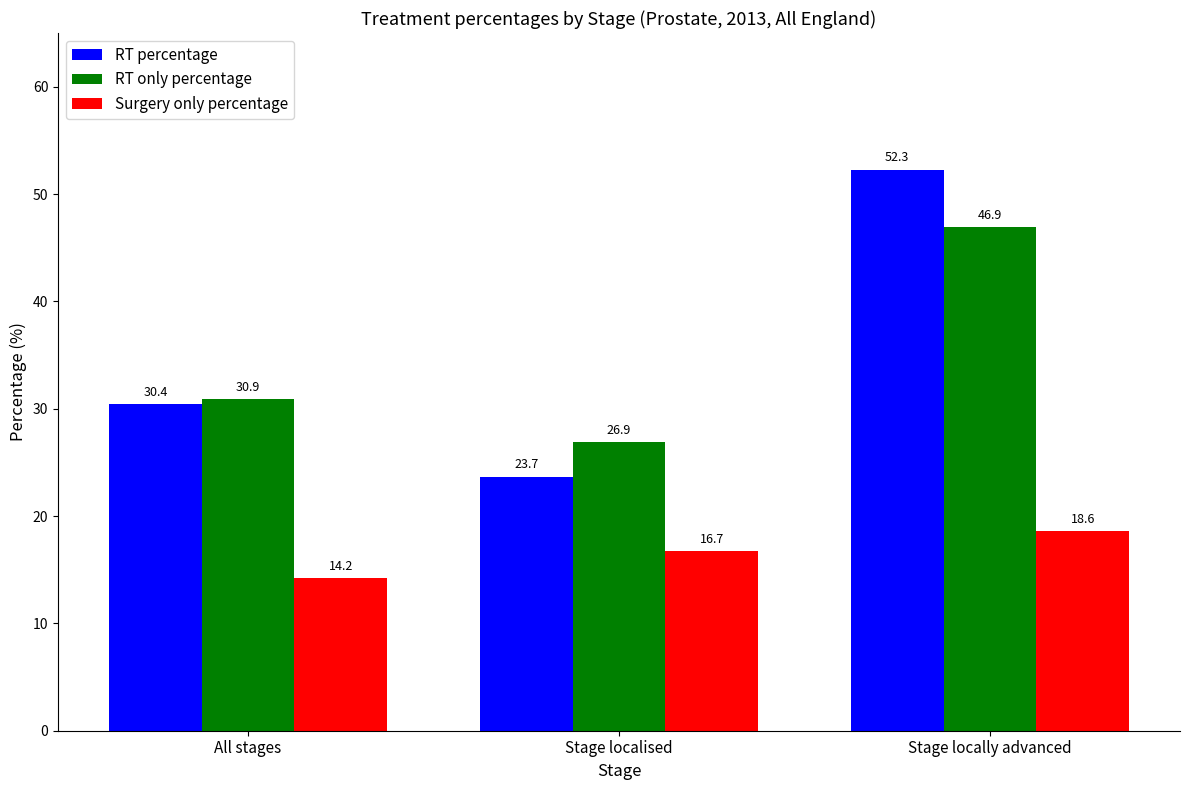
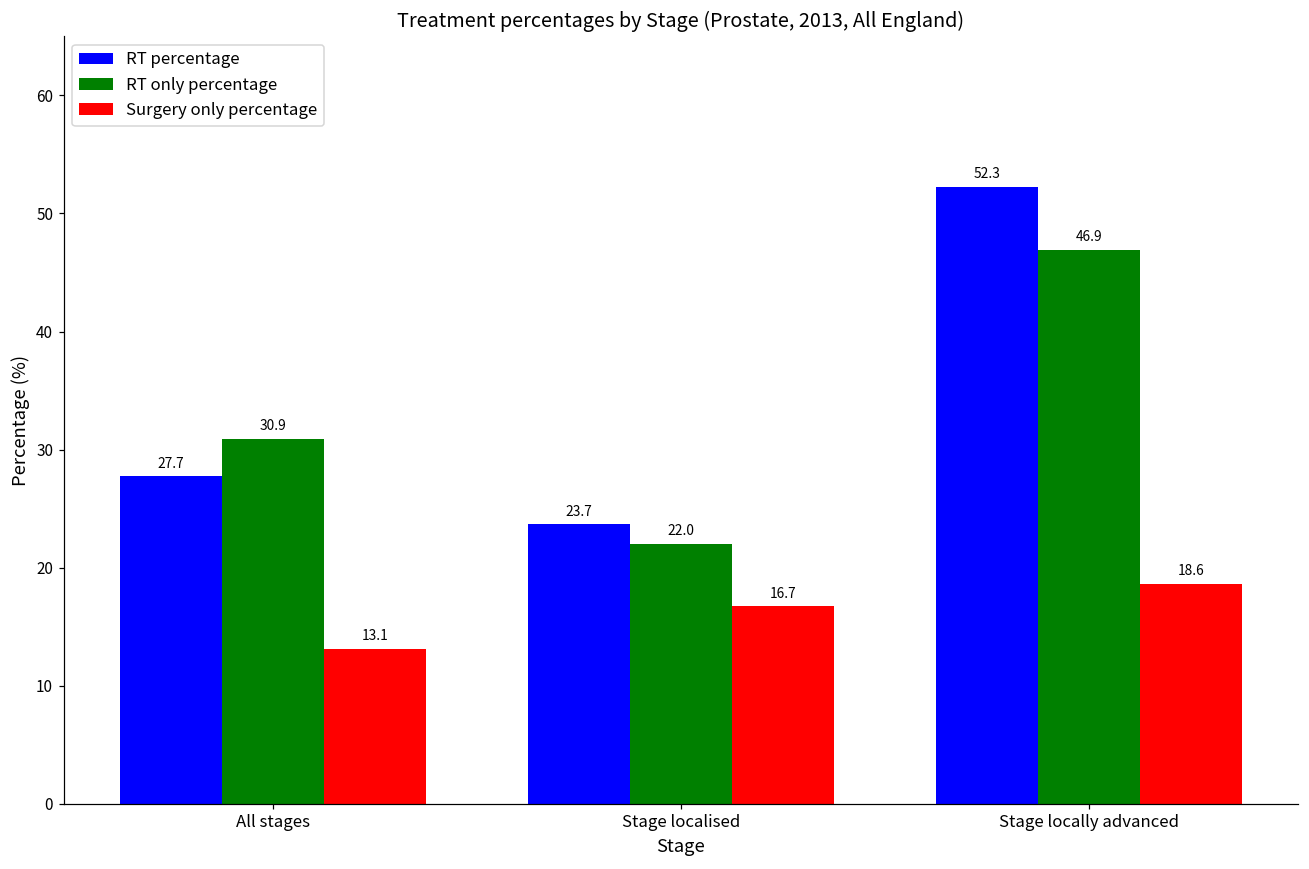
RT percentage, All stages: 30.4 -> 27.7
Surgery only percentage, All stages: 14.2 -> 13.1
RT only percentage, Stage localised: 26.9 -> 22.0
